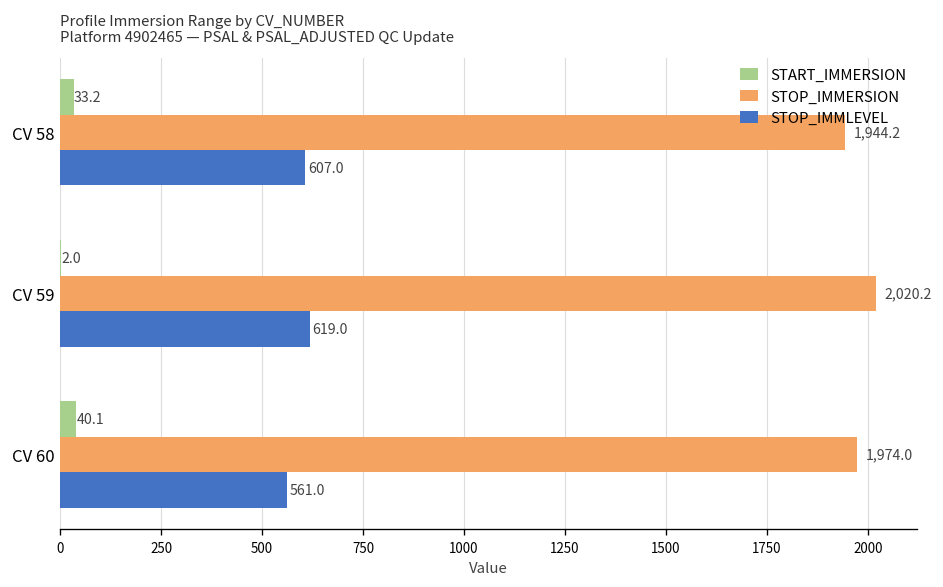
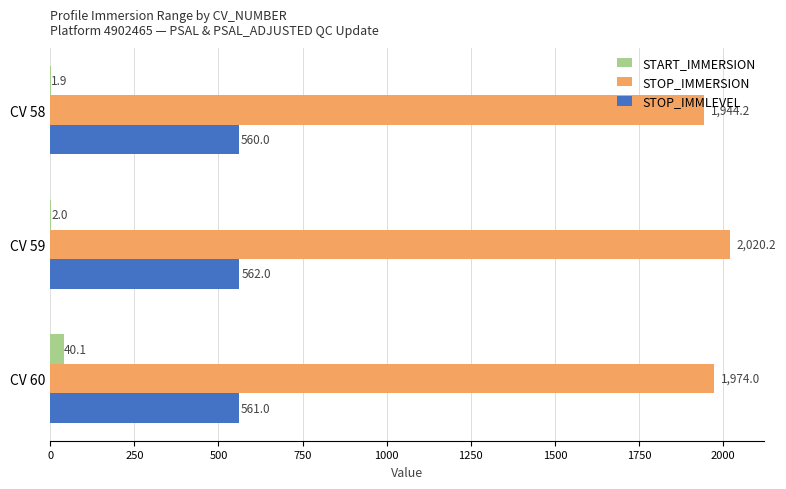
START_IMMERSION, CV 58: 33.2 -> 1.9
STOP_IMMLEVEL, CV 58: 607.0 -> 560.0
STOP_IMMLEVEL, CV 59: 619.0 -> 562.0
